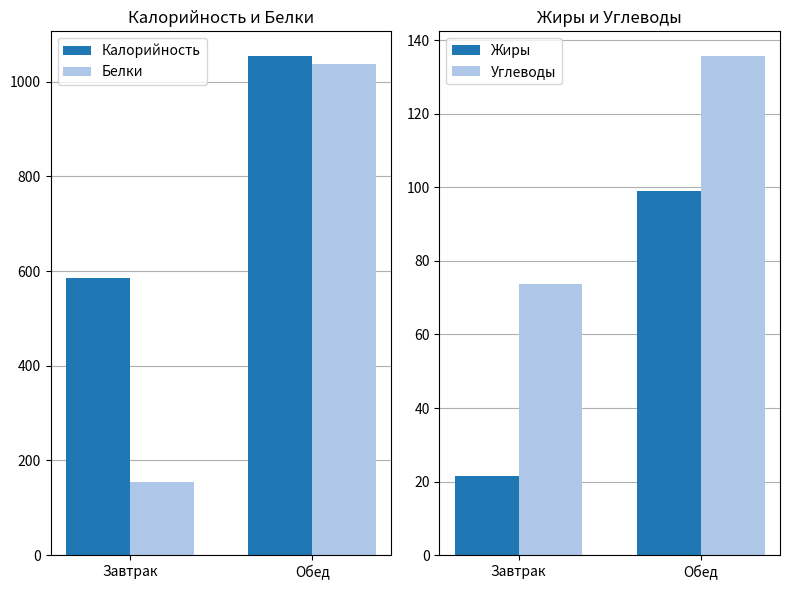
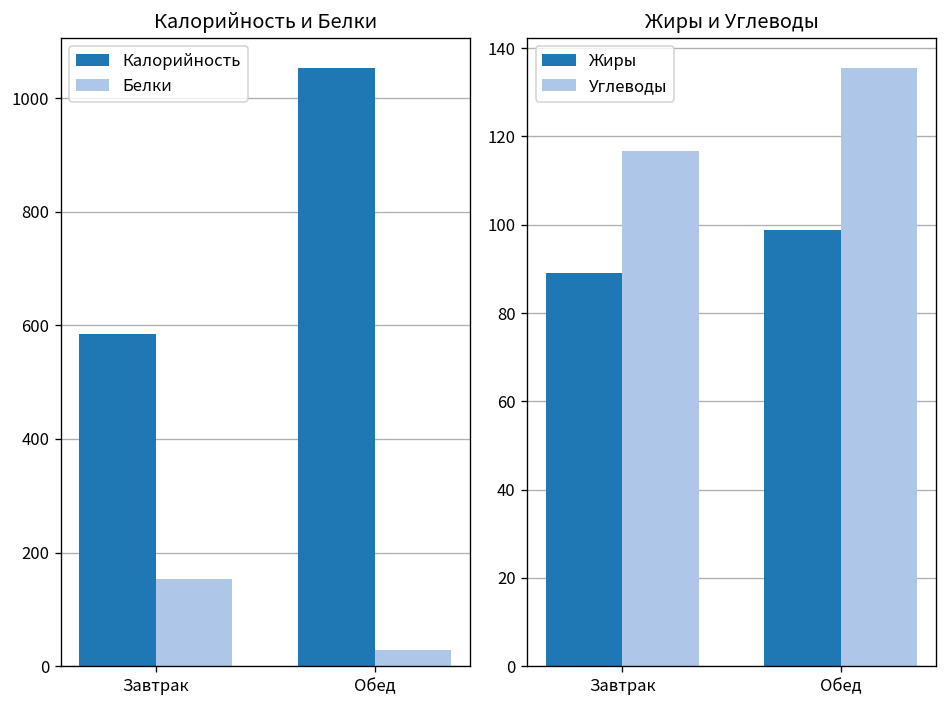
Калорийность и Белки, Белки, Обед: 1040 -> 30
Жиры и Углеводы, Жиры, Завтрак: 21 -> 89
Жиры и Углеводы, Углеводы, Завтрак: 74 -> 117
